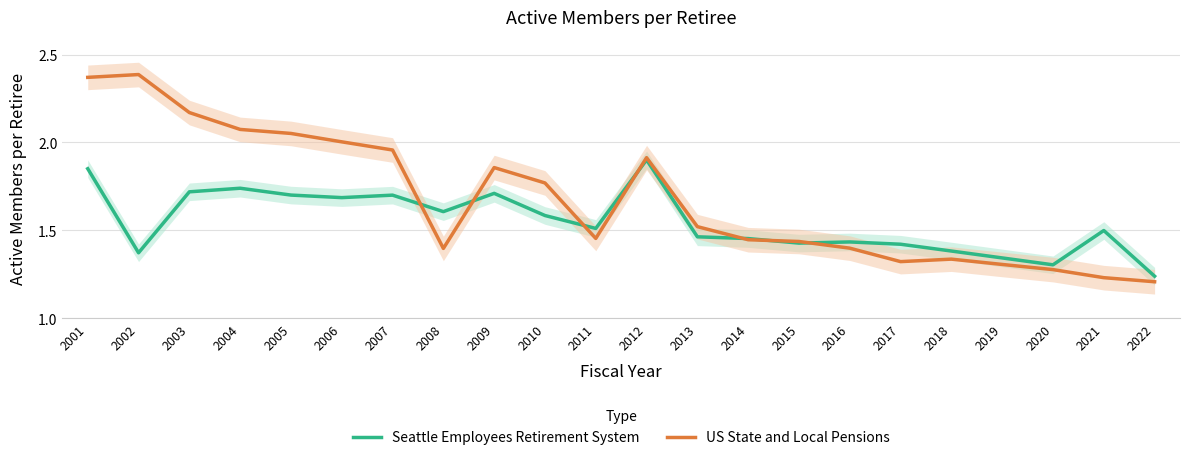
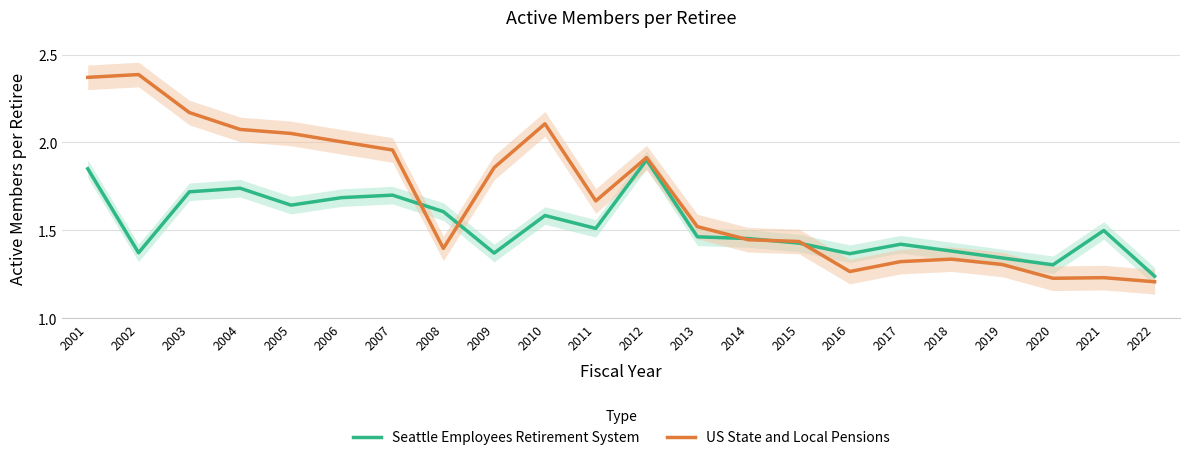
Seattle Employees Retirement System, 2005: 1.70 -> 1.64
Seattle Employees Retirement System, 2009: 1.71 -> 1.37
US State and Local Pensions, 2010: 1.77 -> 2.11
US State and Local Pensions, 2011: 1.45 -> 1.67
Seattle Employees Retirement System, 2016: 1.43 -> 1.37
US State and Local Pensions, 2016: 1.40 -> 1.27
US State and Local Pensions, 2020: 1.28 -> 1.23
